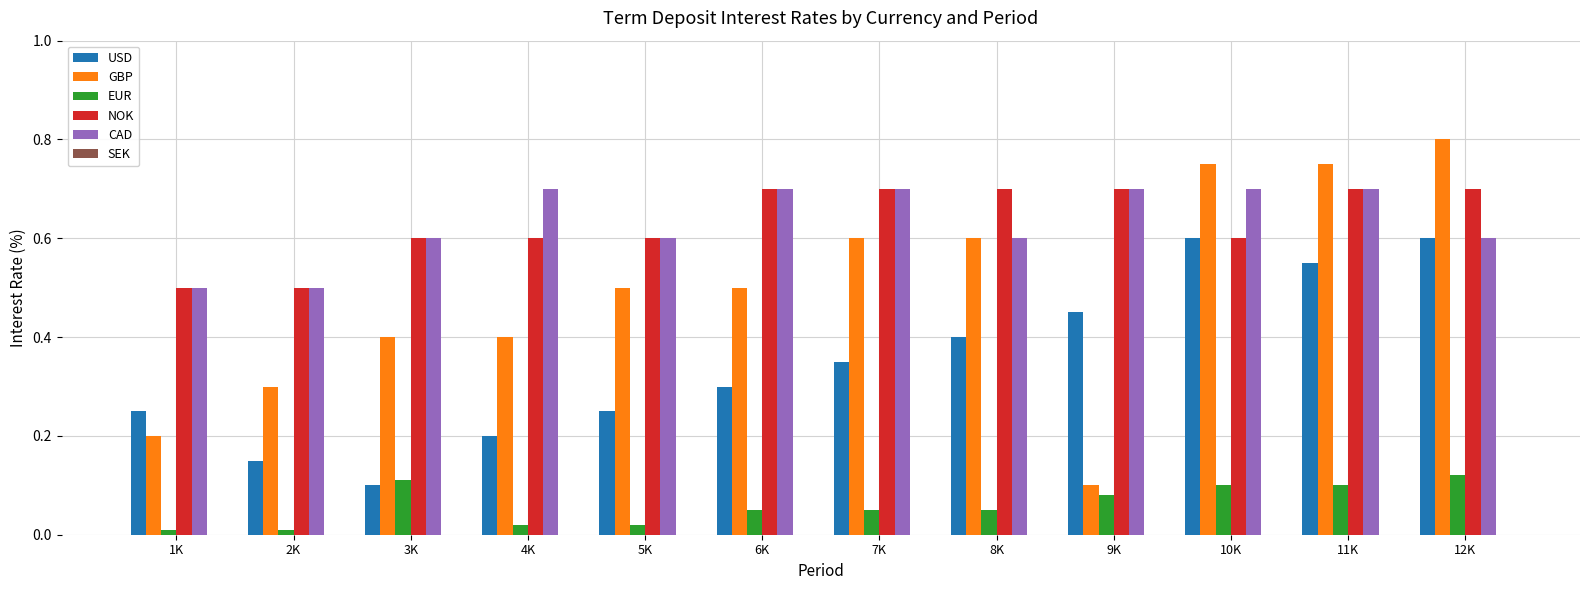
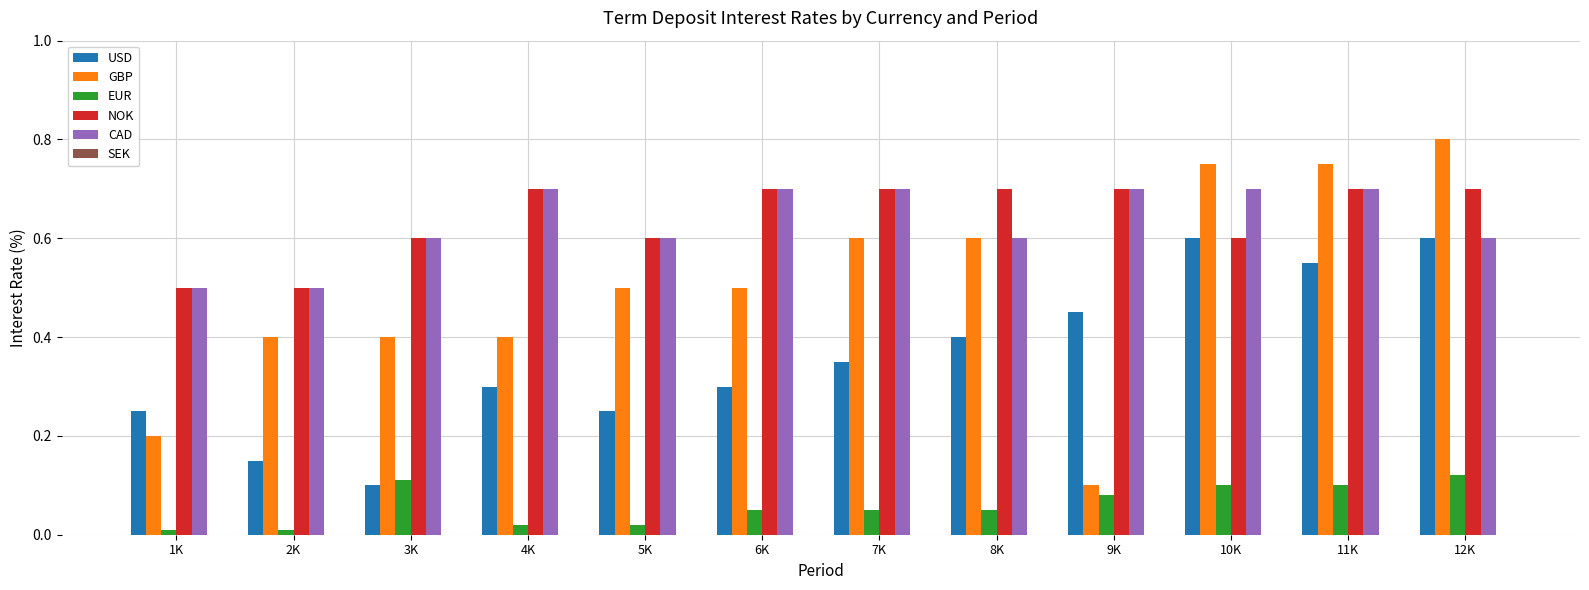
GBP, 2K: 0.3 -> 0.4
USD, 4K: 0.2 -> 0.3
NOK, 4K: 0.6 -> 0.7
